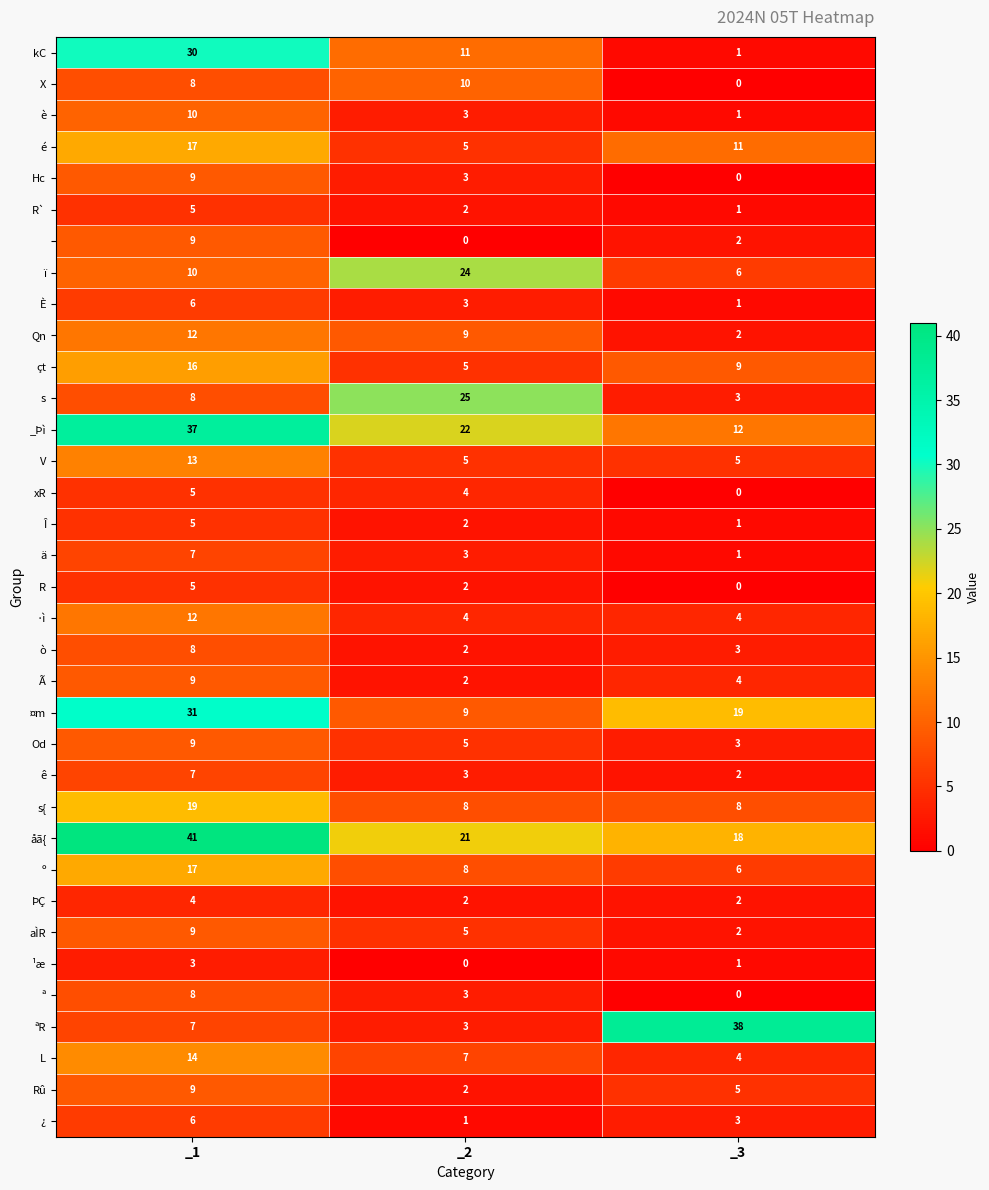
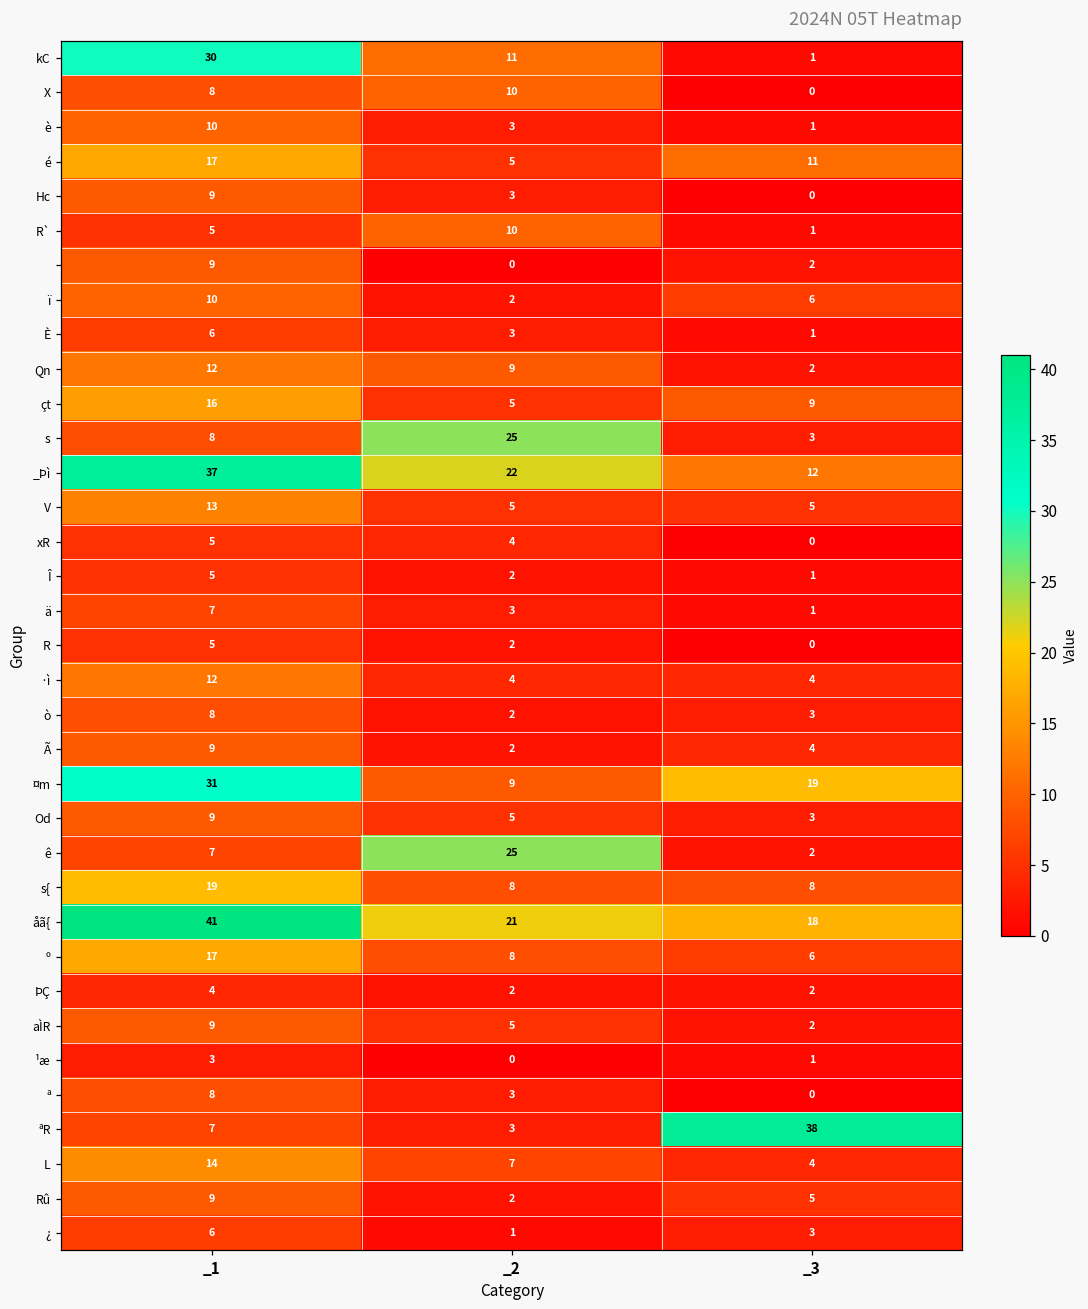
R`, _2: 2 -> 10
ï, _2: 24 -> 2
ê, _2: 3 -> 25
